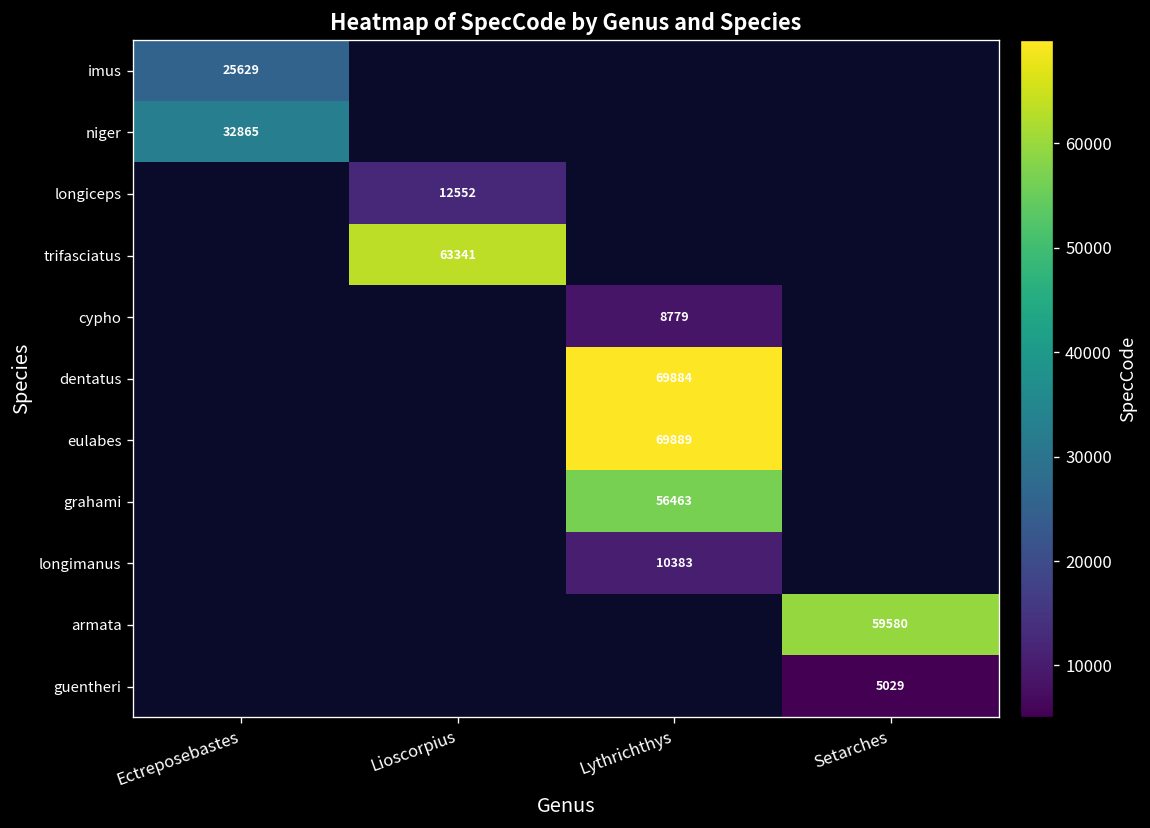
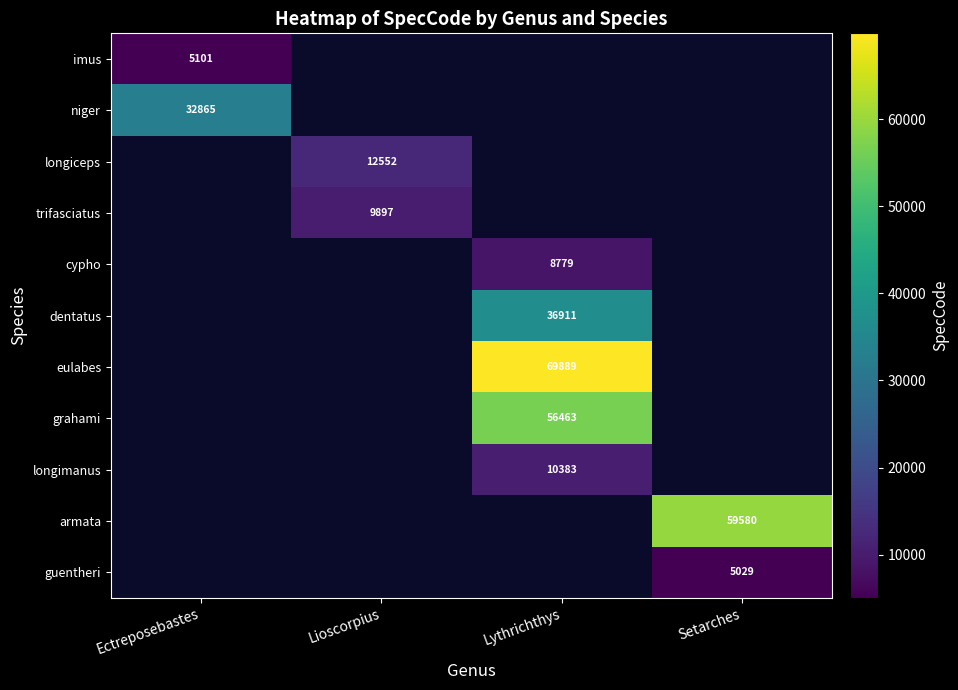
imus, Ectreposebastes: 25629 -> 5101
trifasciatus, Lioscorpius: 63341 -> 9897
dentatus, Lythrichthys: 69884 -> 36911
